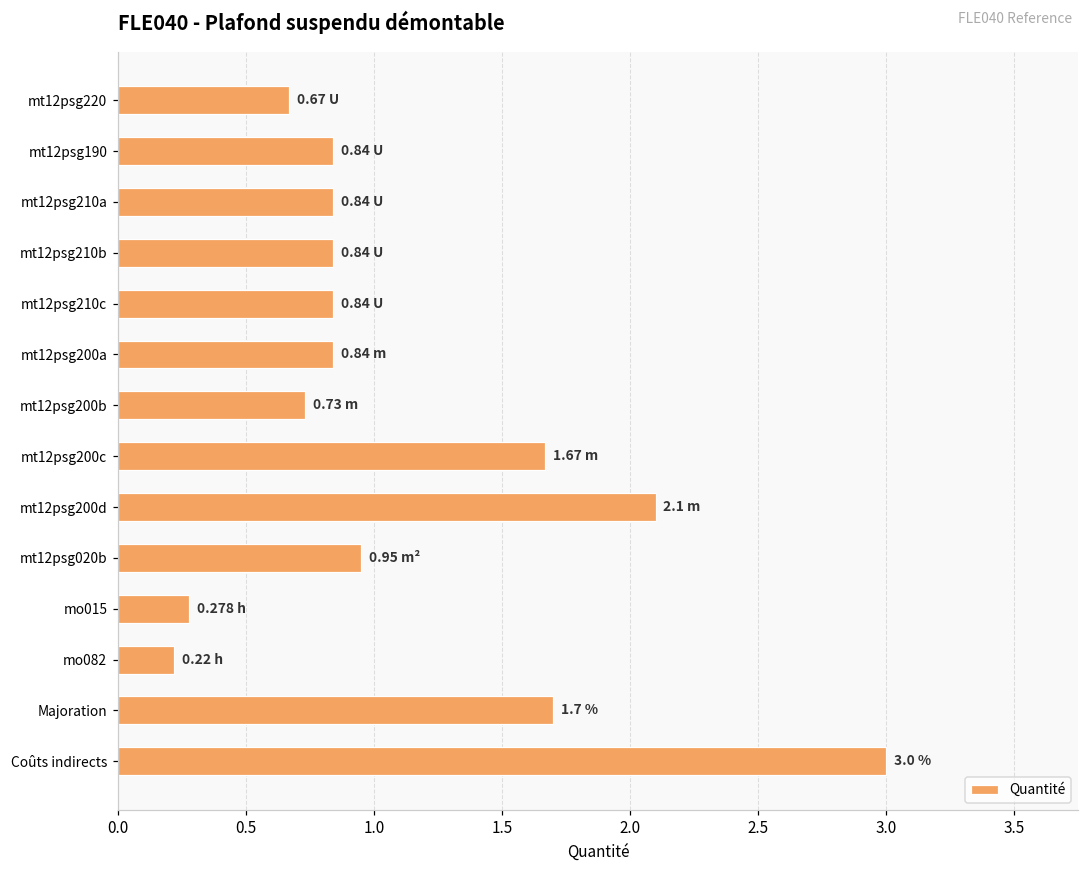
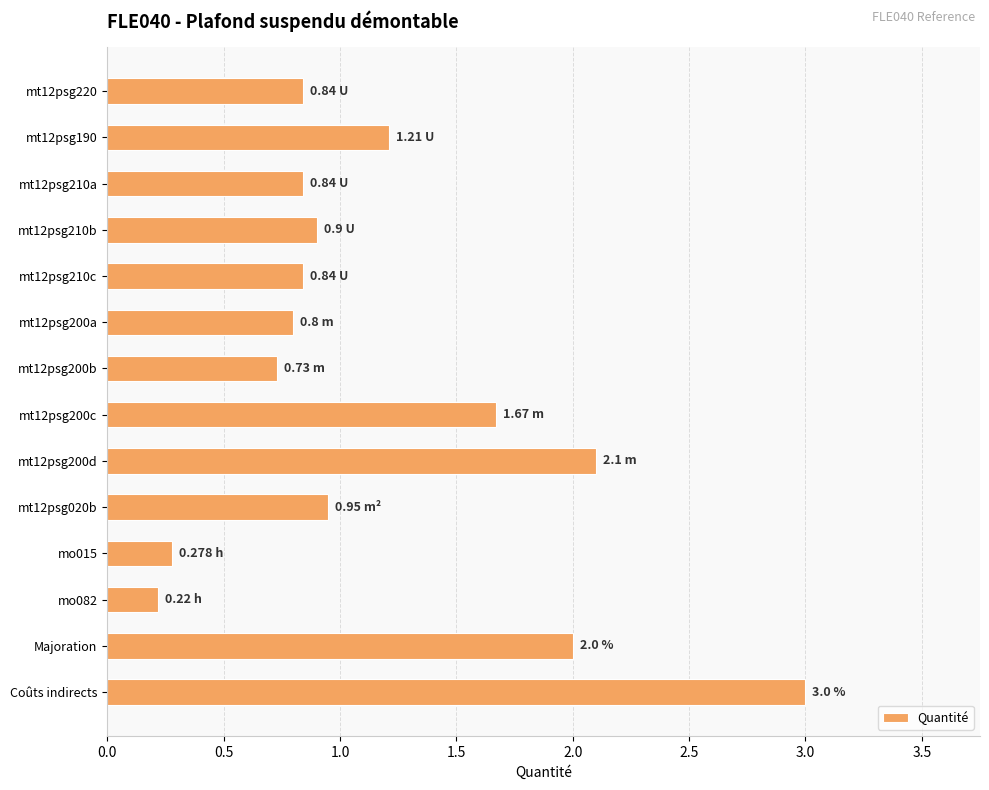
mt12psg220: 0.67 -> 0.84
mt12psg190: 0.84 -> 1.21
mt12psg210b: 0.84 -> 0.9
mt12psg200a: 0.84 -> 0.8
Majoration: 1.7 % -> 2.0 %
